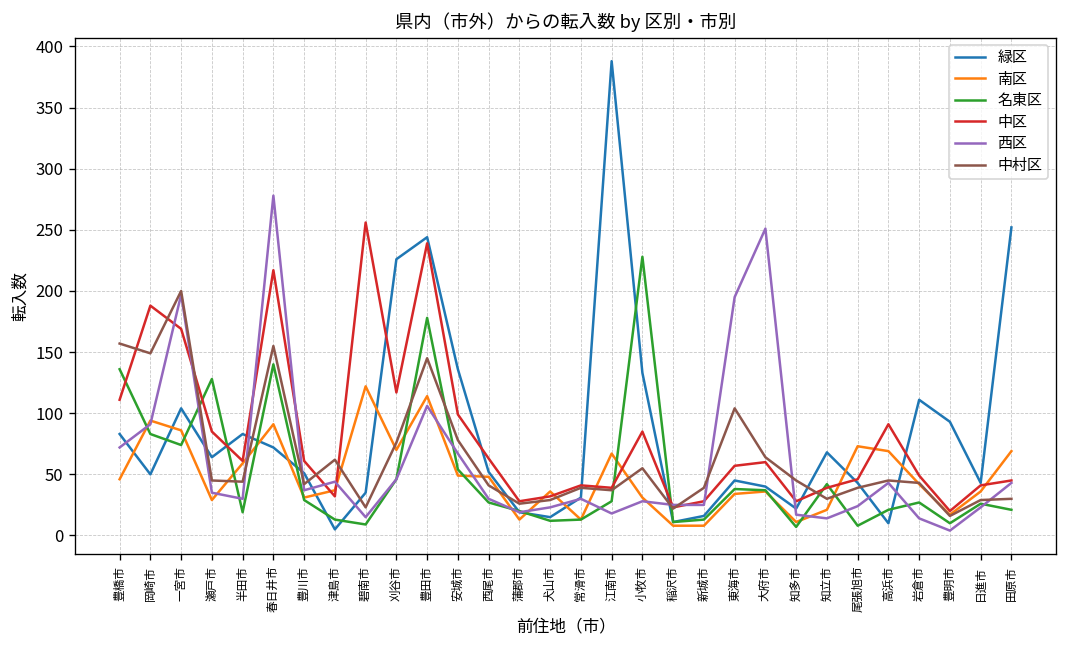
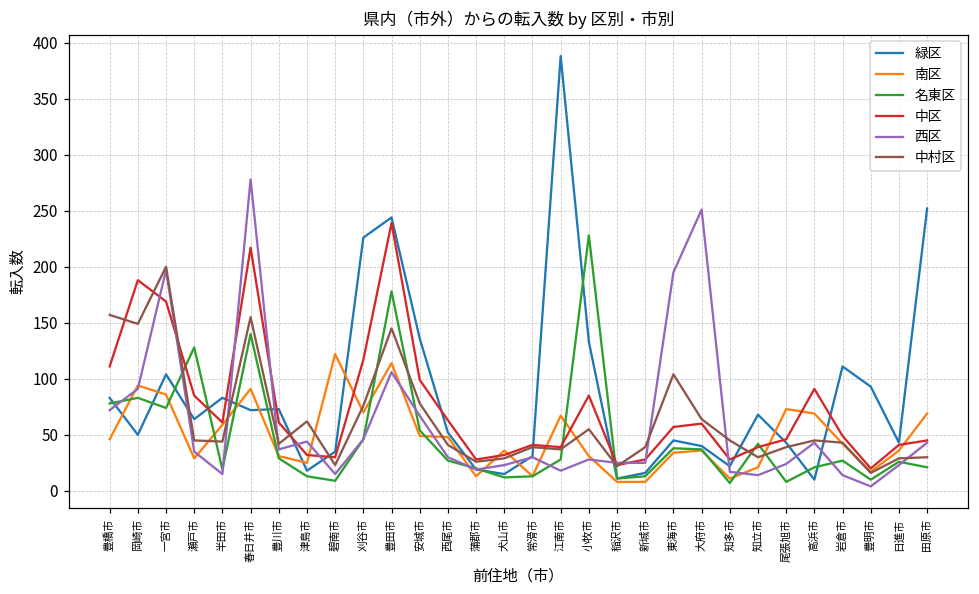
名東区, 豊橋市: 136 -> 78
西区, 半田市: 30 -> 15
緑区, 豊川市: 51 -> 73
緑区, 津島市: 5 -> 18
南区, 津島市: 37 -> 25
中区, 碧南市: 256 -> 30
